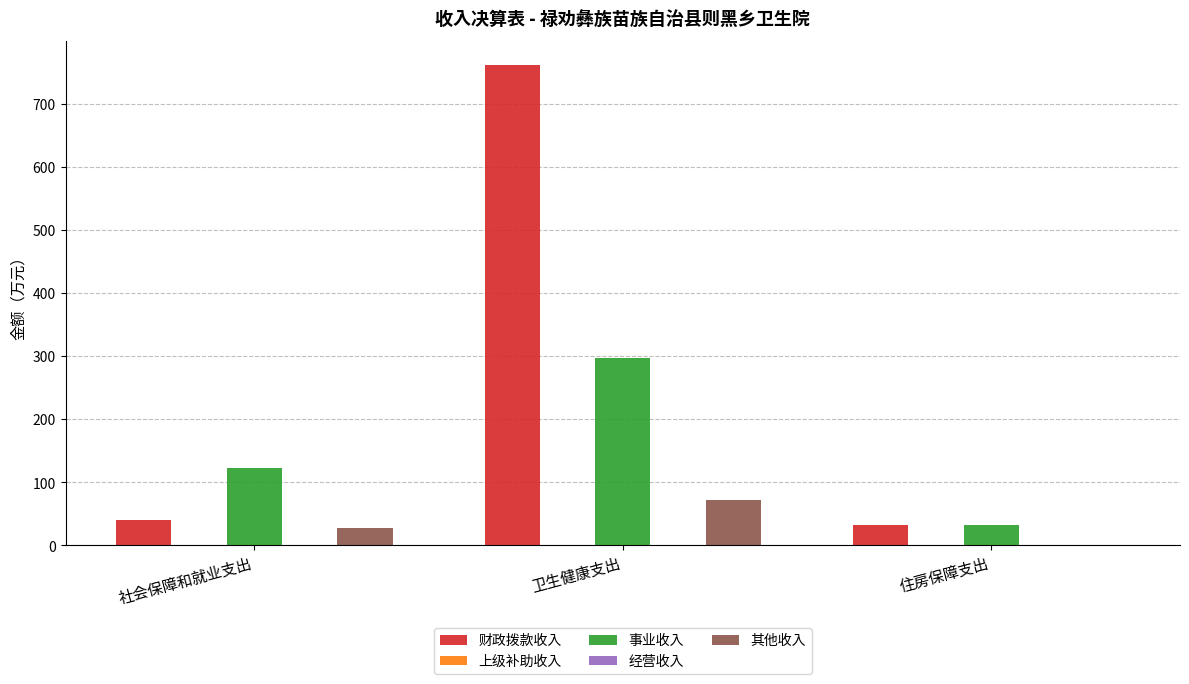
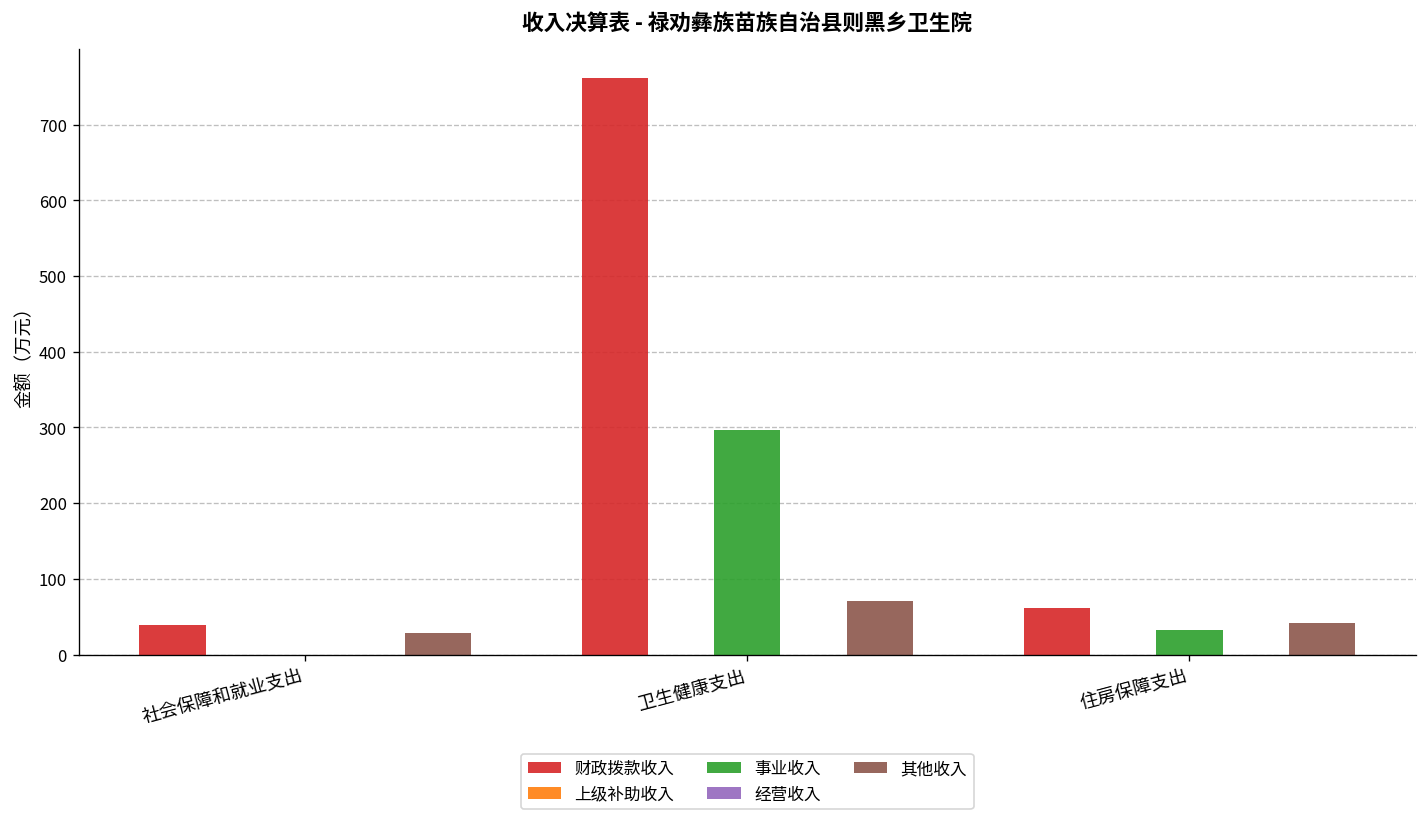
事业收入, 社会保障和就业支出: 120 -> 0
财政拨款收入, 住房保障支出: 30 -> 60
其他收入, 住房保障支出: 0 -> 40
